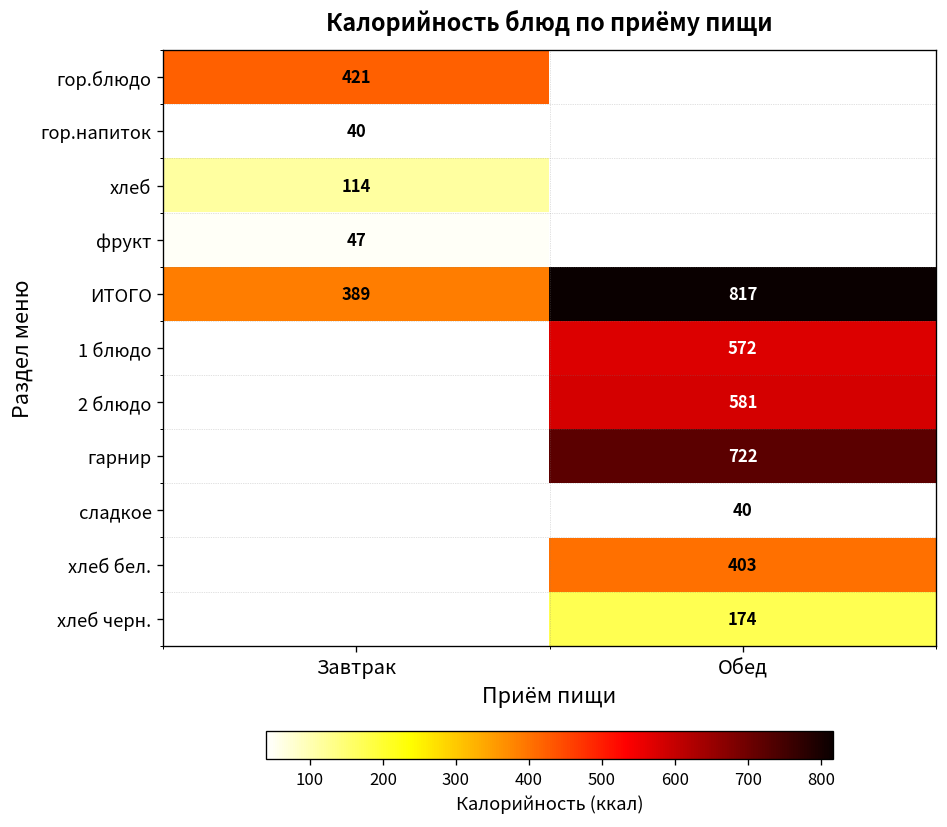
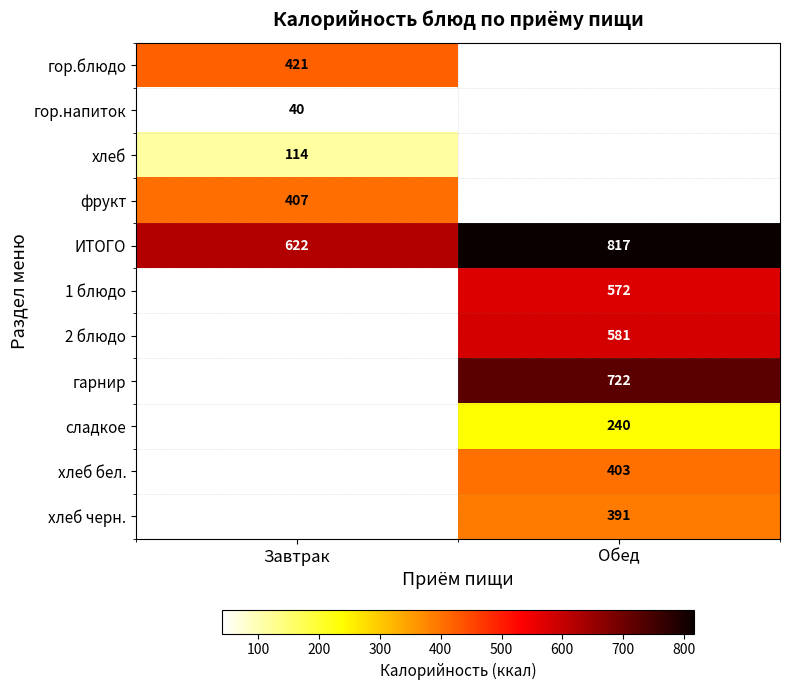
фрукт, Завтрак: 47 -> 407
ИТОГО, Завтрак: 389 -> 622
сладкое, Обед: 40 -> 240
хлеб черн., Обед: 174 -> 391
